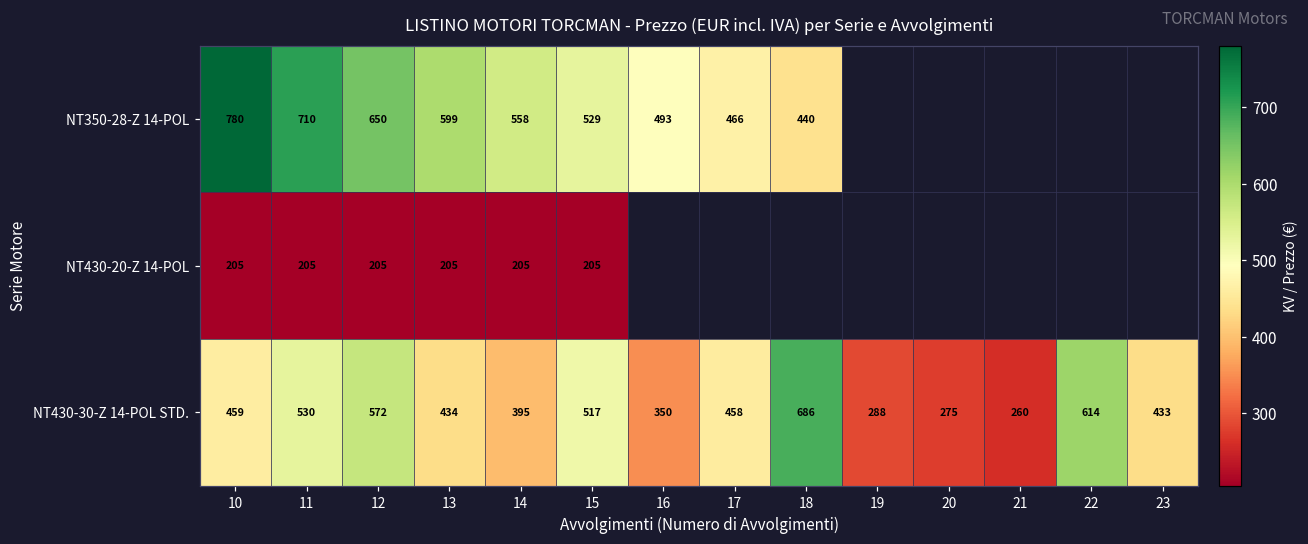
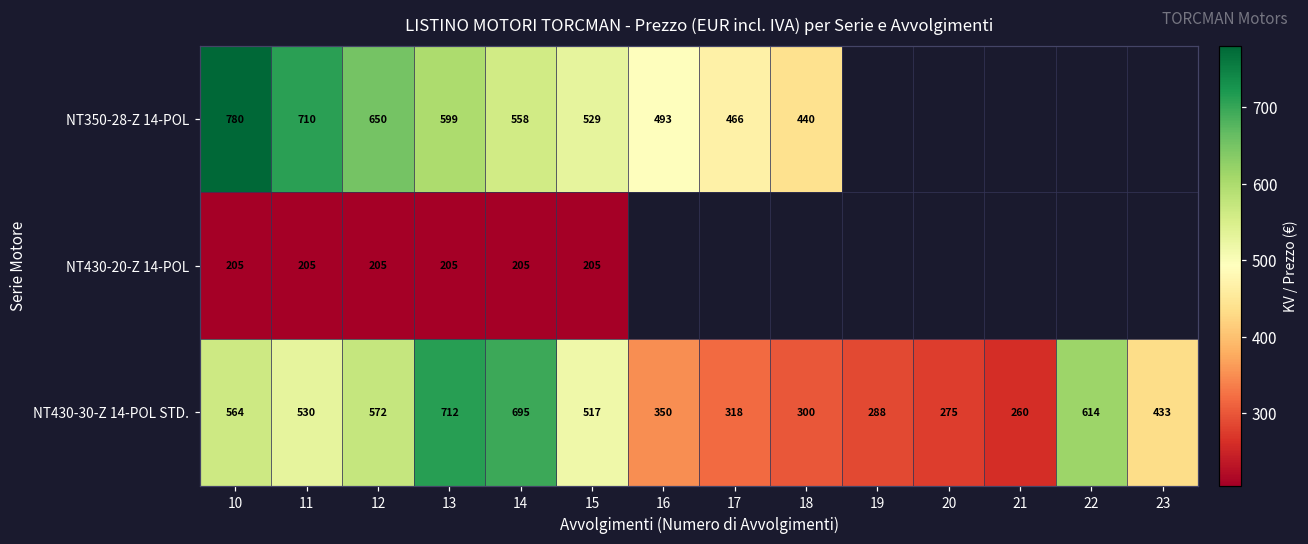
NT430-30-Z 14-POL STD., 10: 459 -> 564
NT430-30-Z 14-POL STD., 13: 434 -> 712
NT430-30-Z 14-POL STD., 14: 395 -> 695
NT430-30-Z 14-POL STD., 17: 458 -> 318
NT430-30-Z 14-POL STD., 18: 686 -> 300
